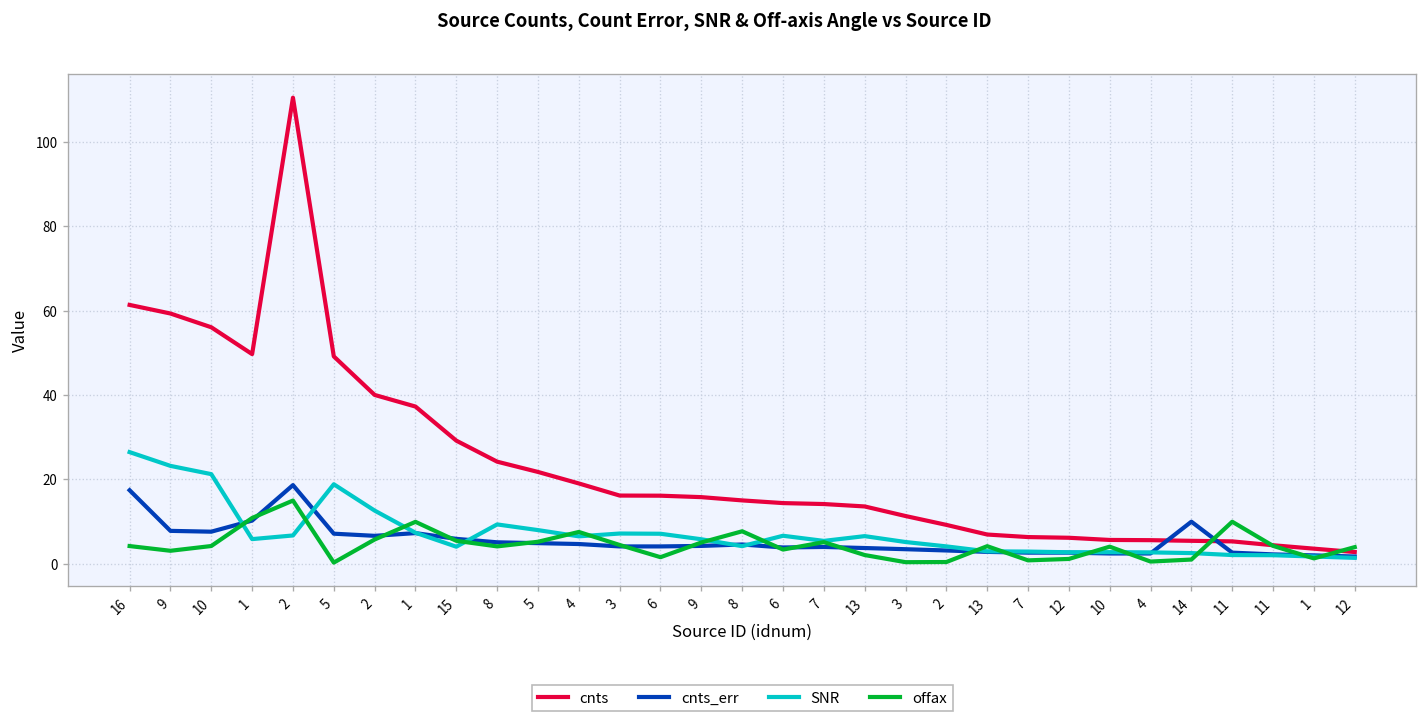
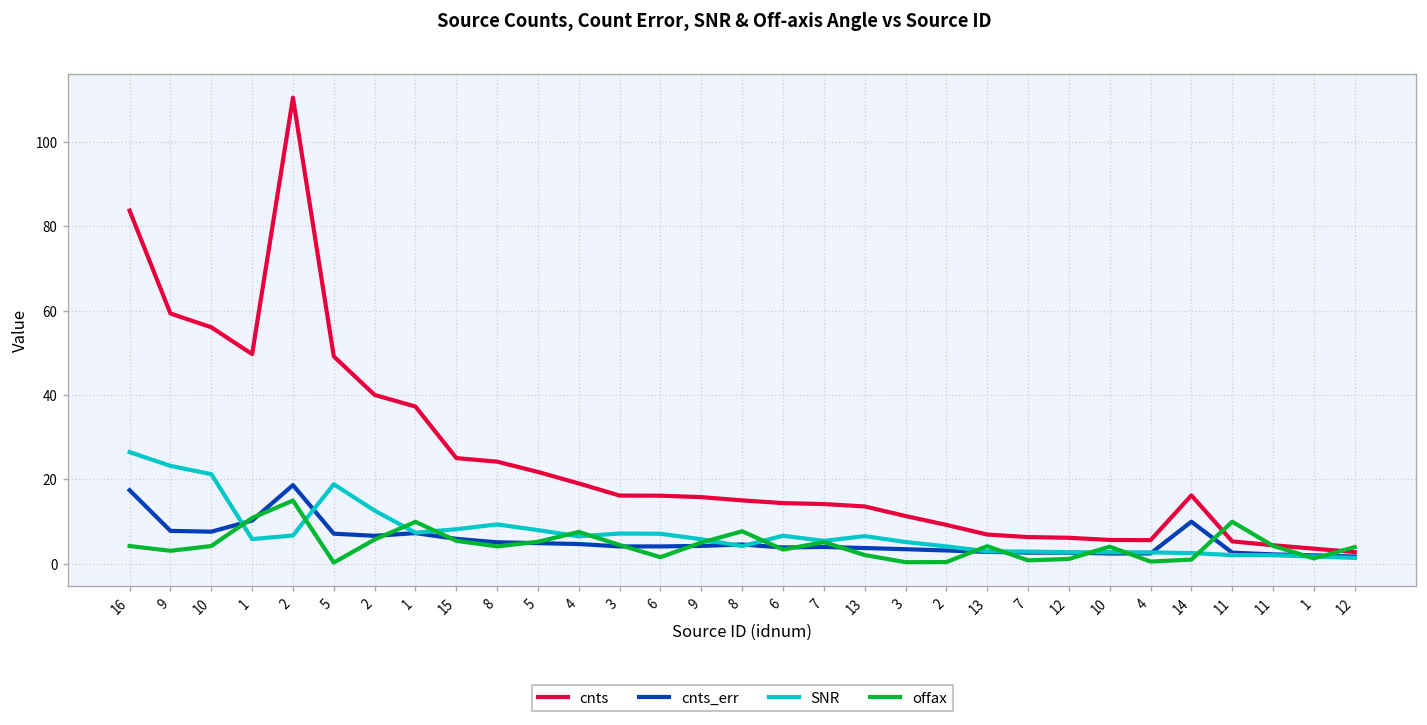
cnts, 16: 61 -> 84
cnts, 15: 29 -> 25
SNR, 15: 4 -> 8
cnts, 14: 5 -> 16
